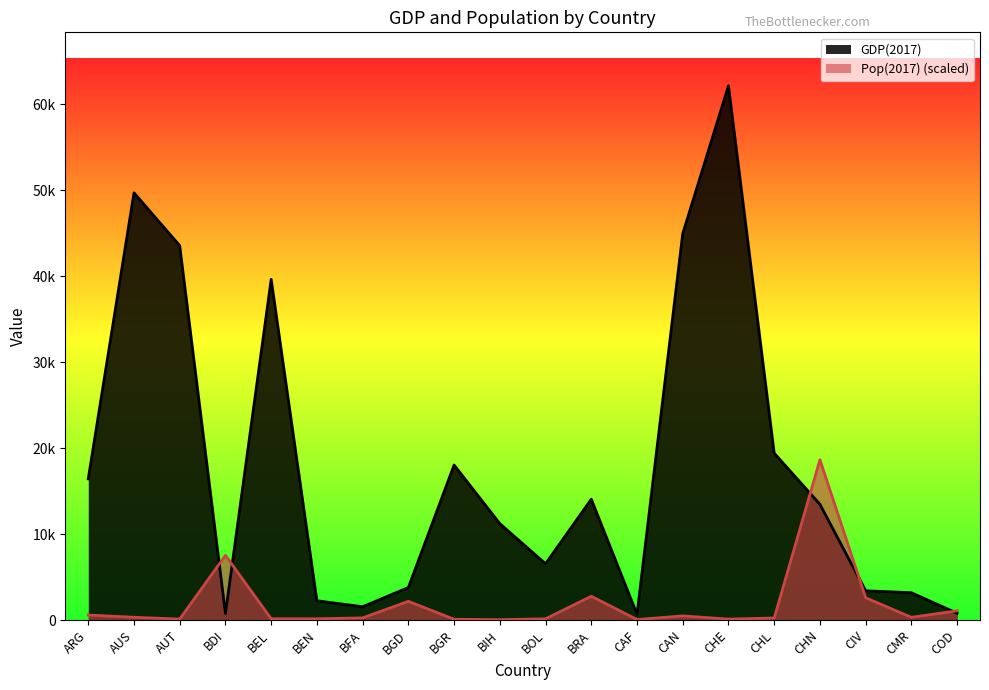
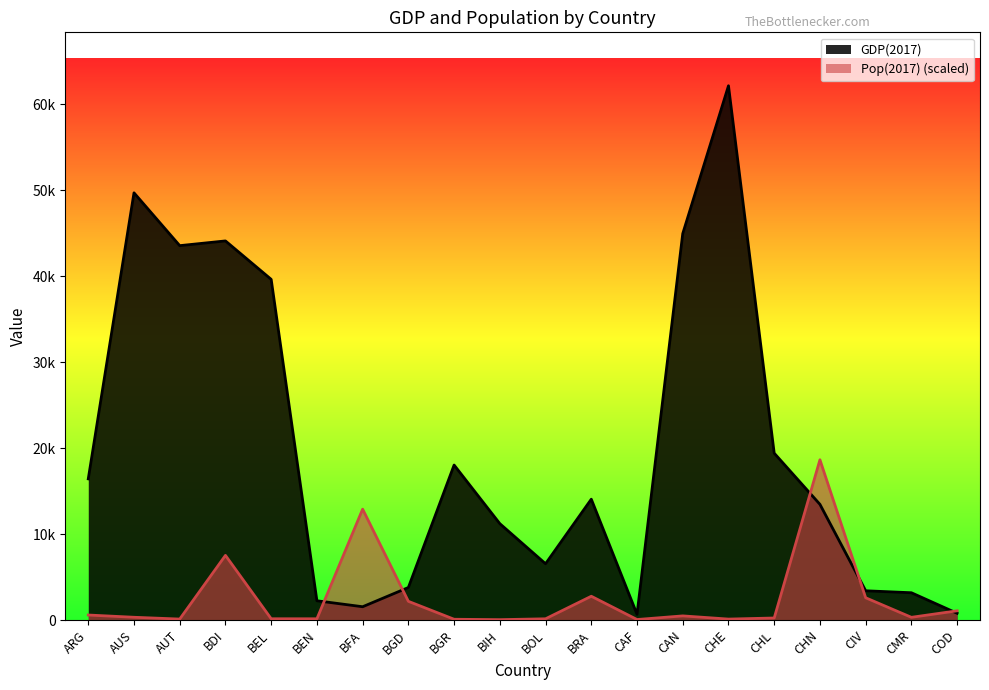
GDP(2017), BDI: 1000 -> 44000
Pop(2017) (scaled), BFA: 0 -> 13000
